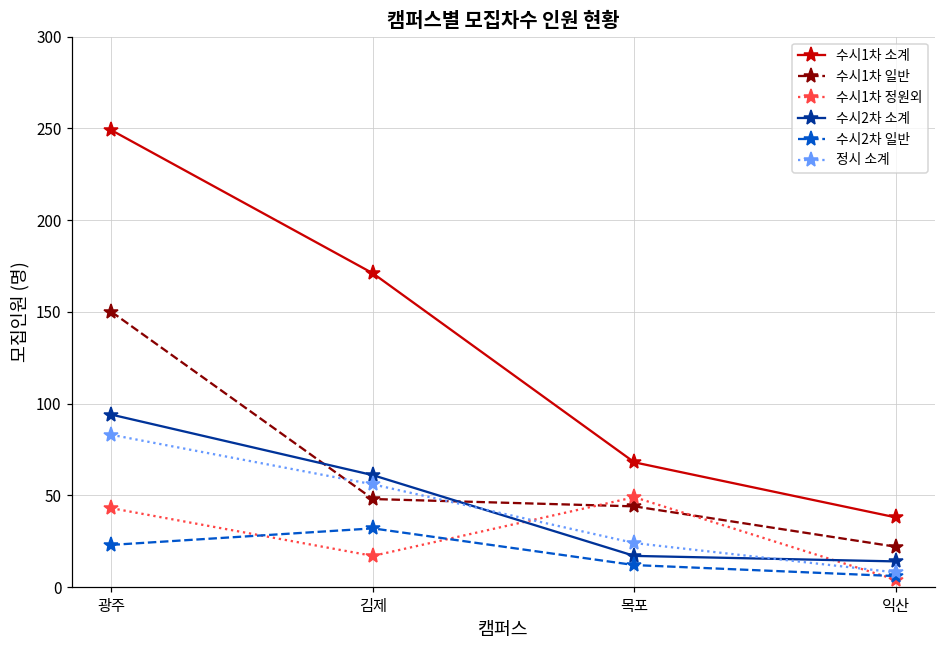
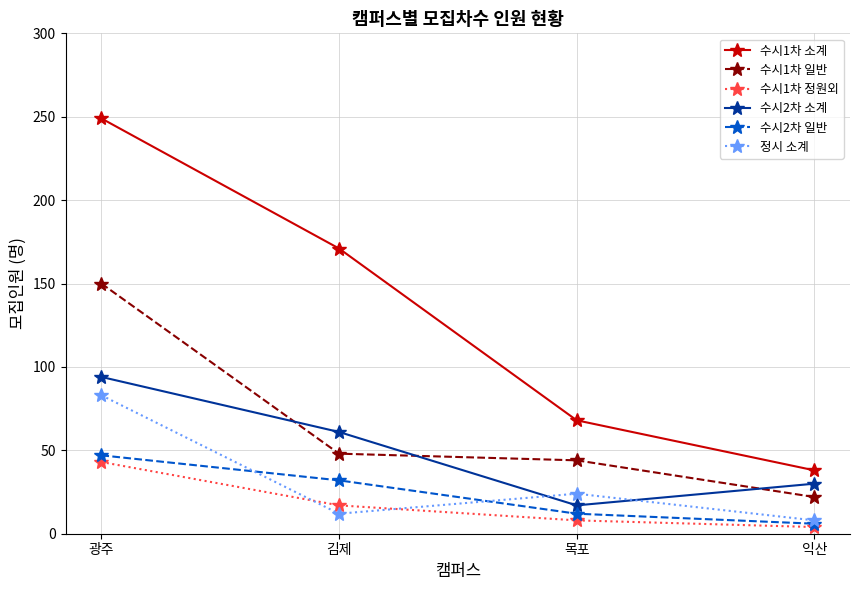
수시2차 일반, 광주: 23 -> 47
정시 소계, 김제: 56 -> 12
수시1차 정원외, 목포: 49 -> 8
수시2차 소계, 익산: 14 -> 30
